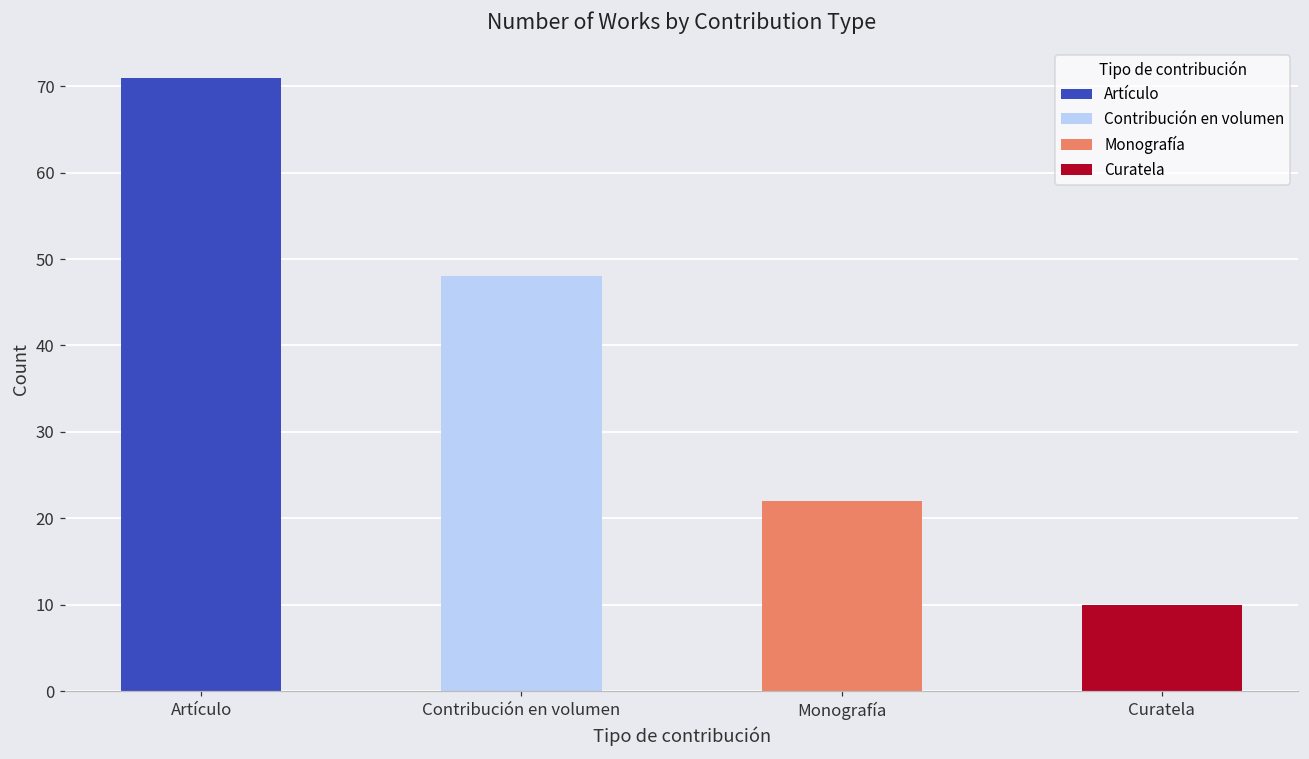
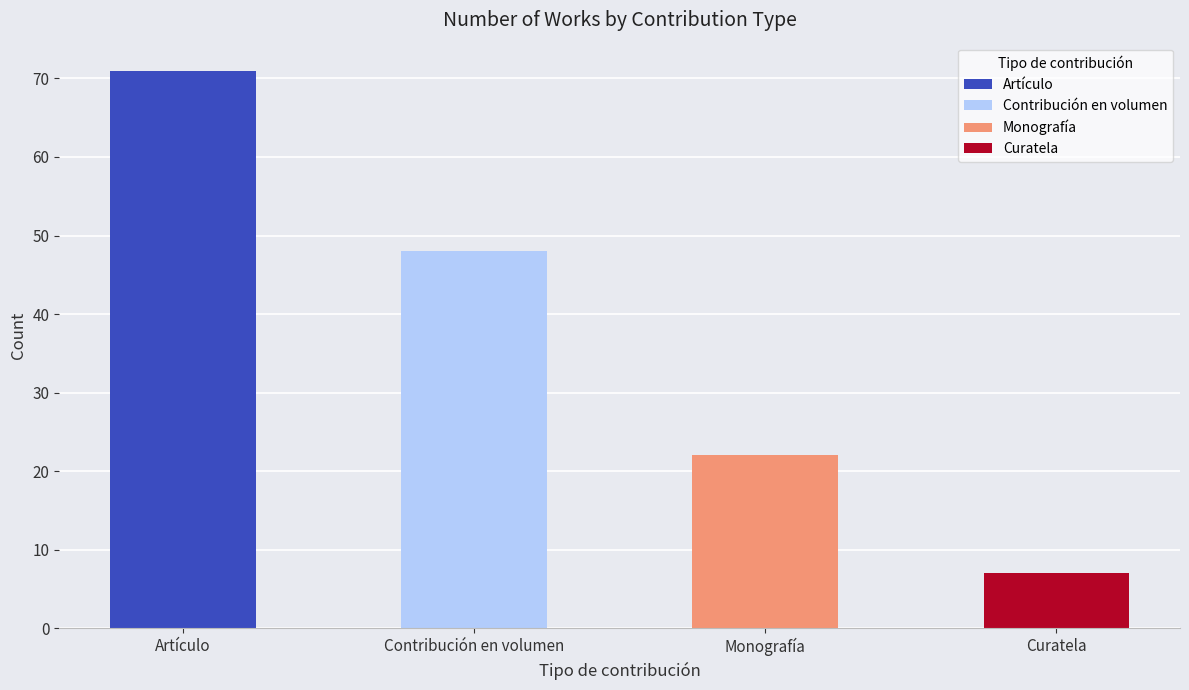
Curatela: 10 -> 7
